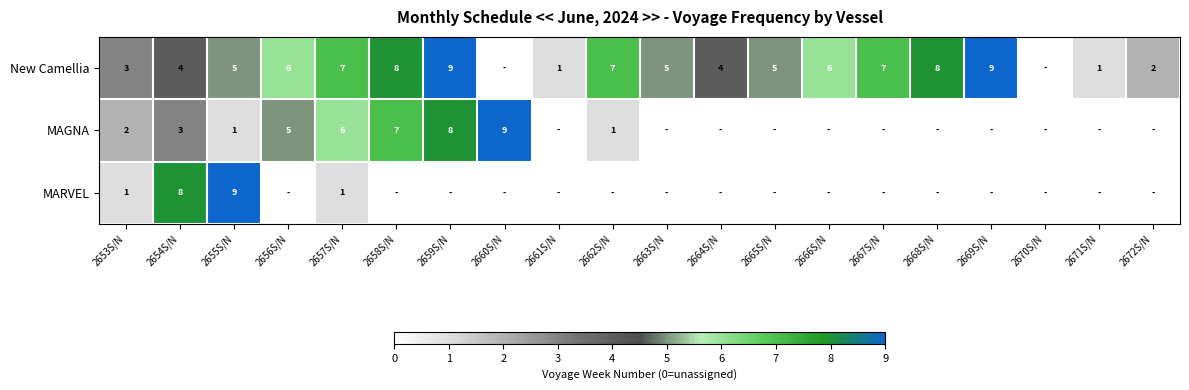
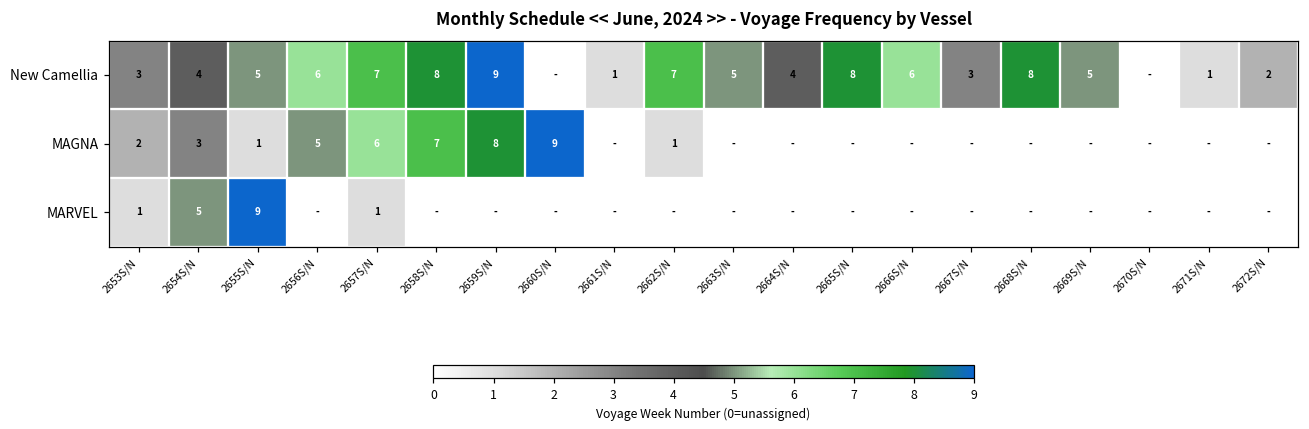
New Camellia, 2665S/N: 5 -> 8
New Camellia, 2667S/N: 7 -> 3
New Camellia, 2669S/N: 9 -> 5
MARVEL, 2654S/N: 8 -> 5
